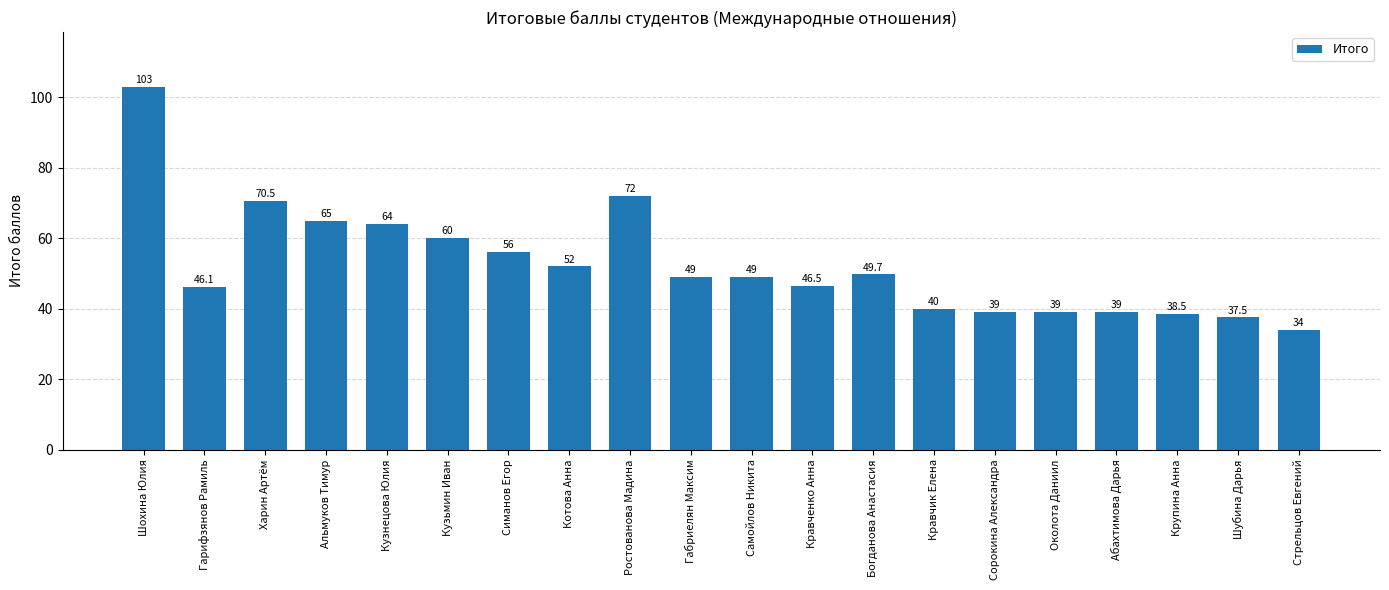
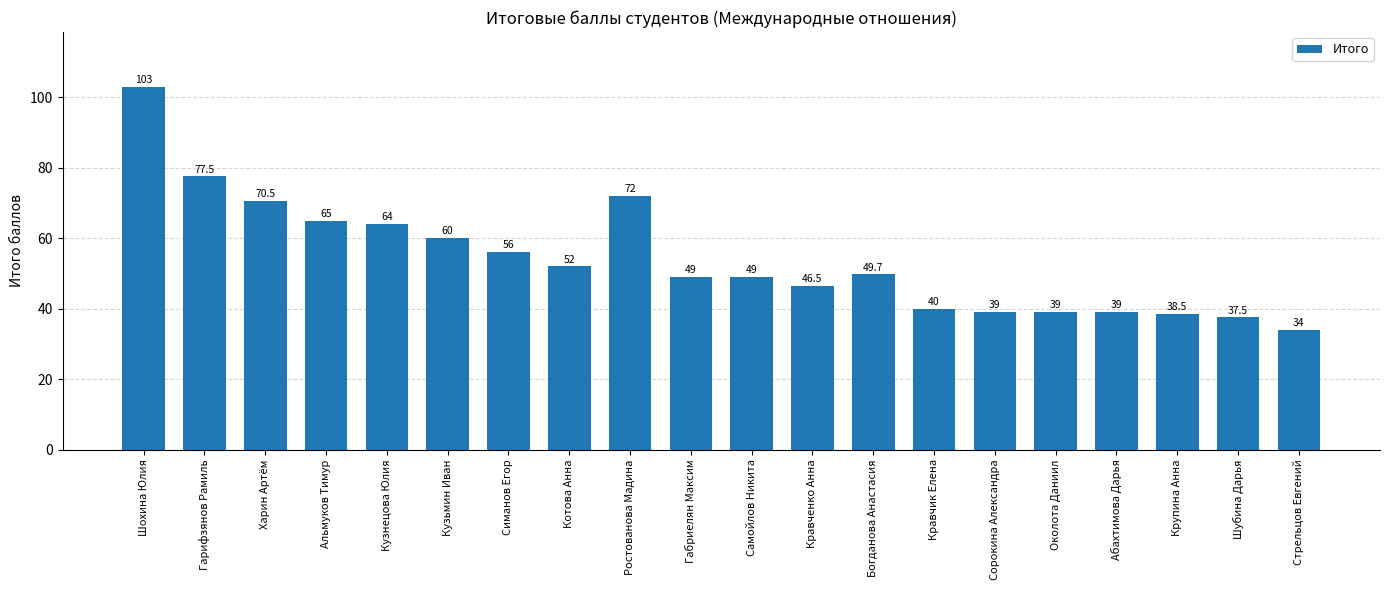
Гарифзянов Рамиль: 46.1 -> 77.5
